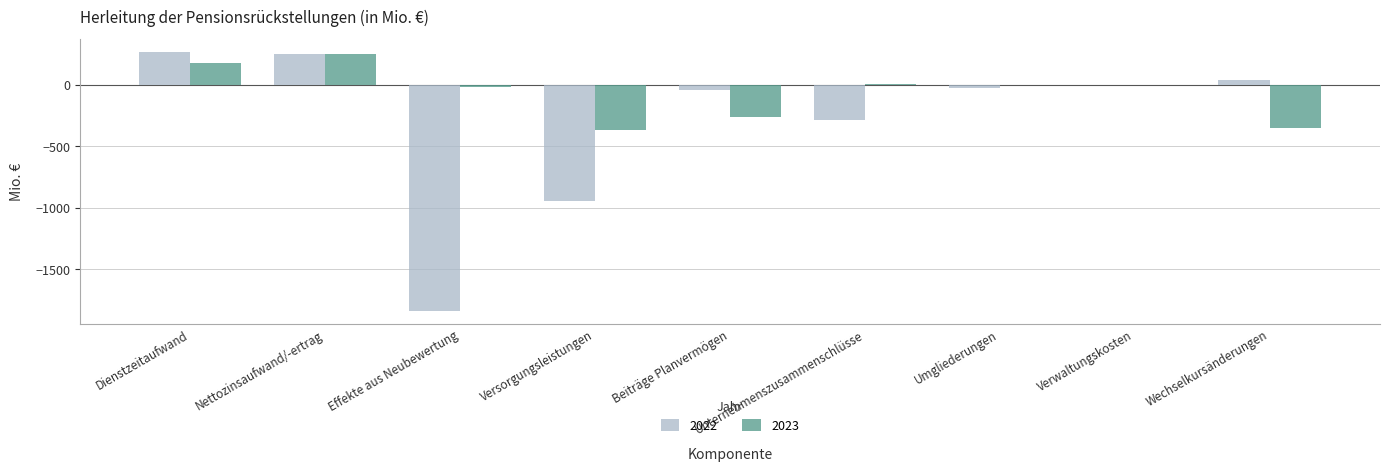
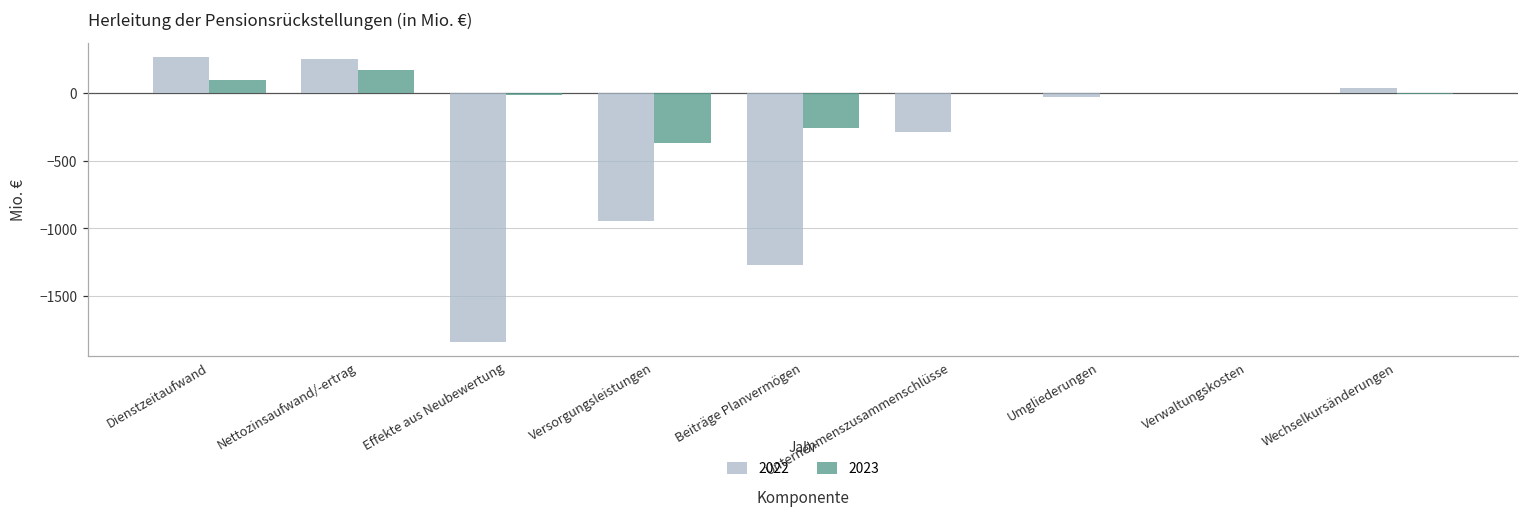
2023, Dienstzeitaufwand: 180 -> 100
2023, Nettozinsaufwand/-ertrag: 250 -> 170
2022, Beiträge Planvermögen: -50 -> -1270
2023, Wechselkursänderungen: -350 -> -10
